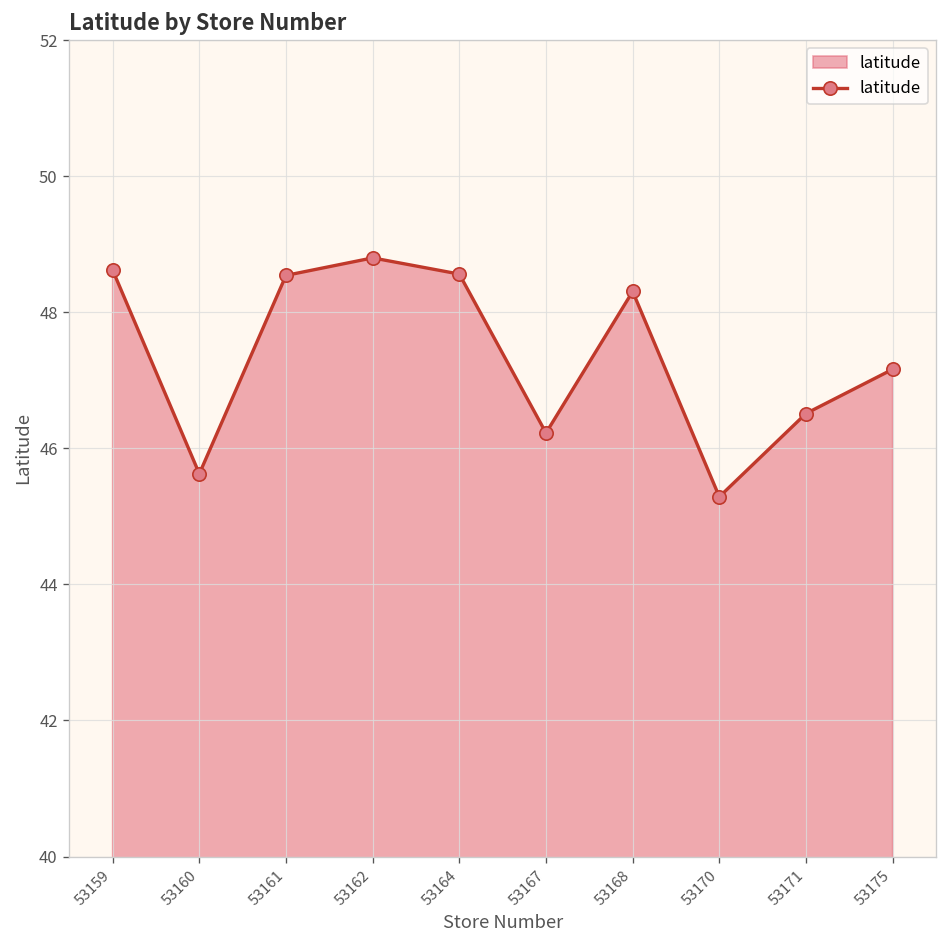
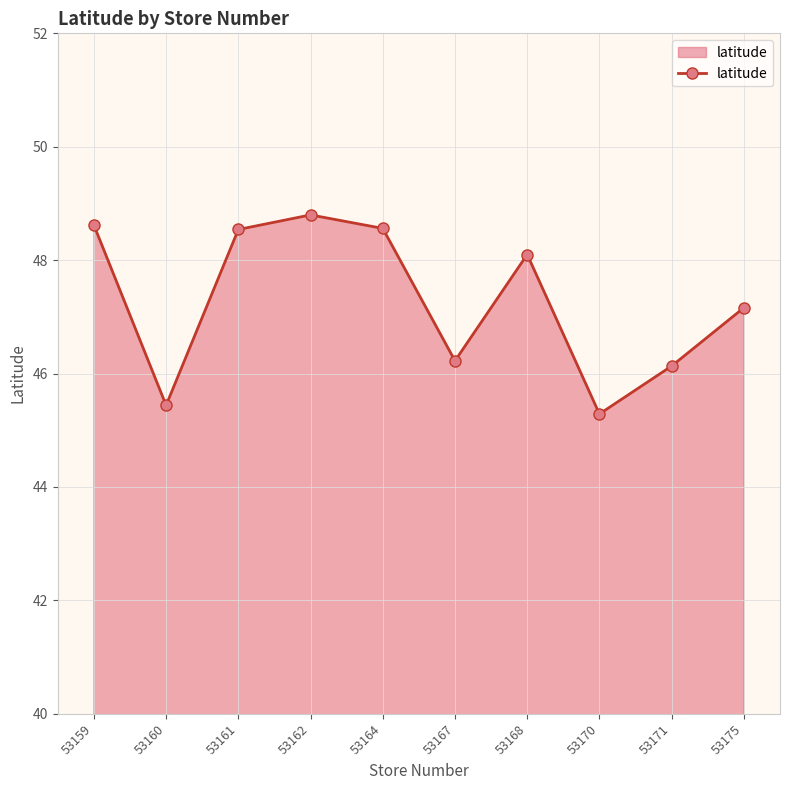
53160: 45.6 -> 45.4
53168: 48.3 -> 48.1
53171: 46.5 -> 46.1
